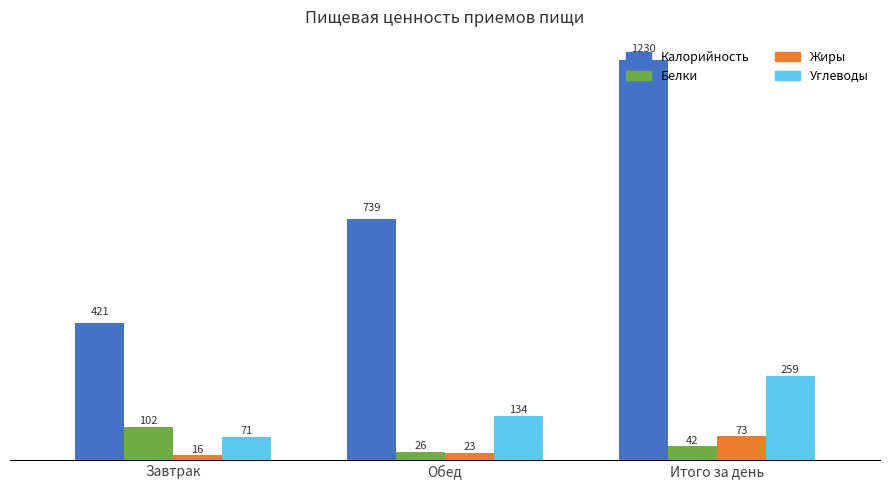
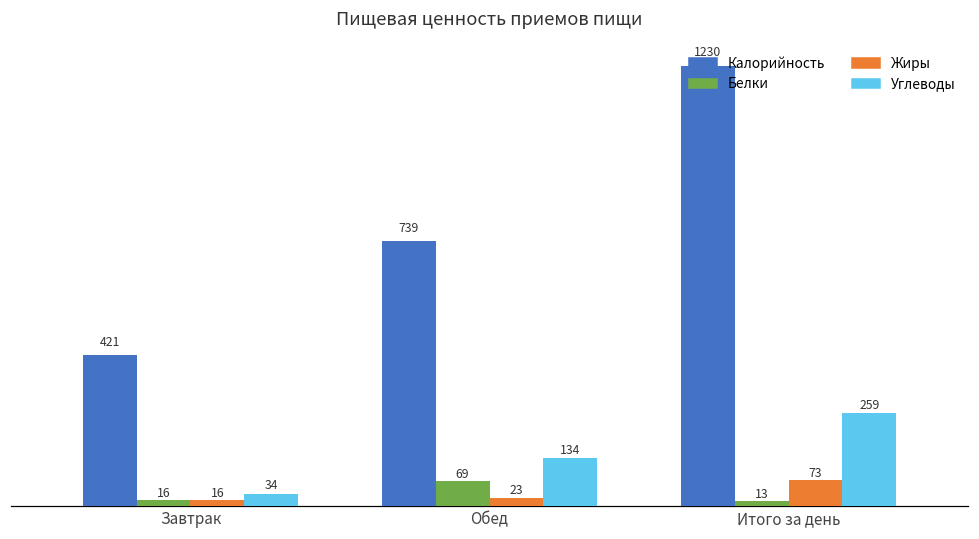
Белки, Завтрак: 102 -> 16
Углеводы, Завтрак: 71 -> 34
Белки, Обед: 26 -> 69
Белки, Итого за день: 42 -> 13
